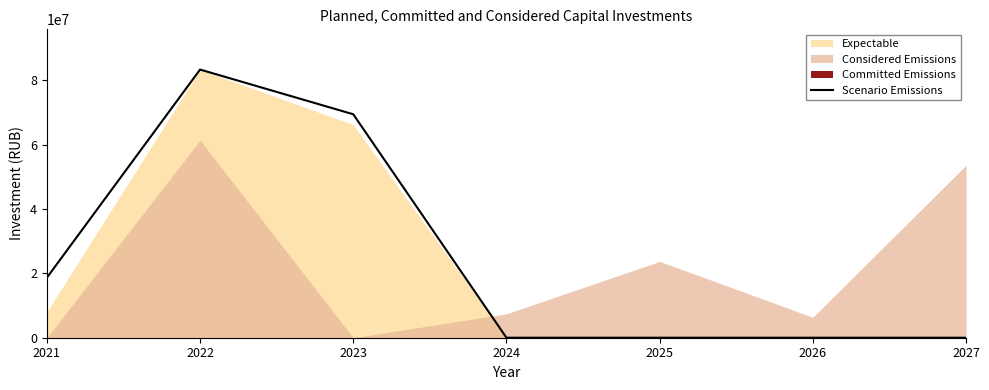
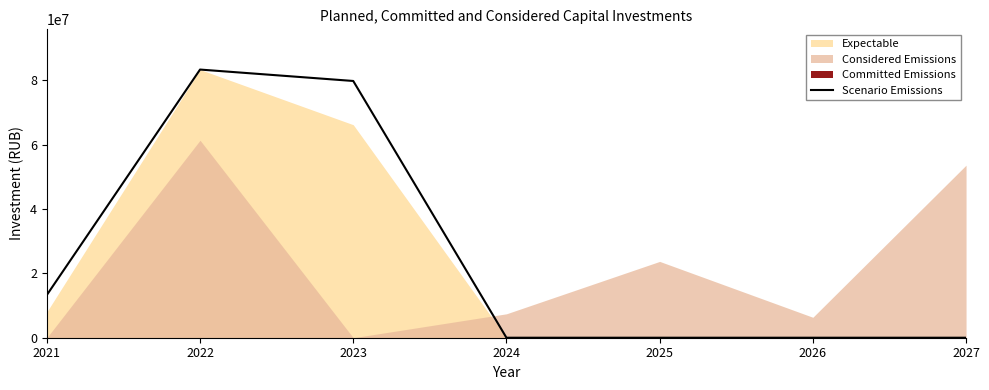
Scenario Emissions, 2021: 19000000 -> 13000000
Scenario Emissions, 2023: 69000000 -> 80000000
